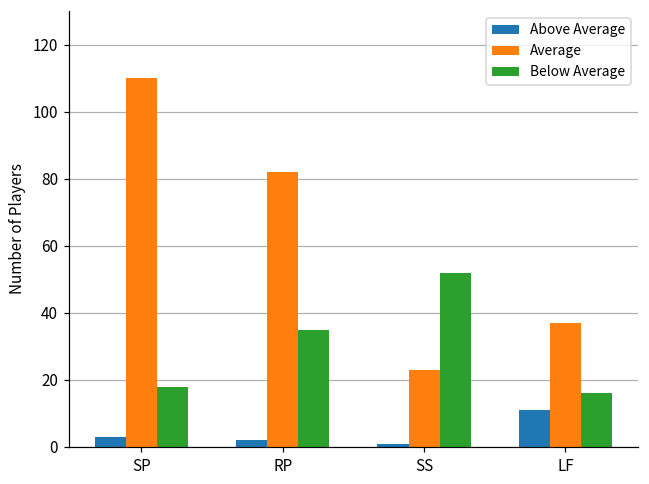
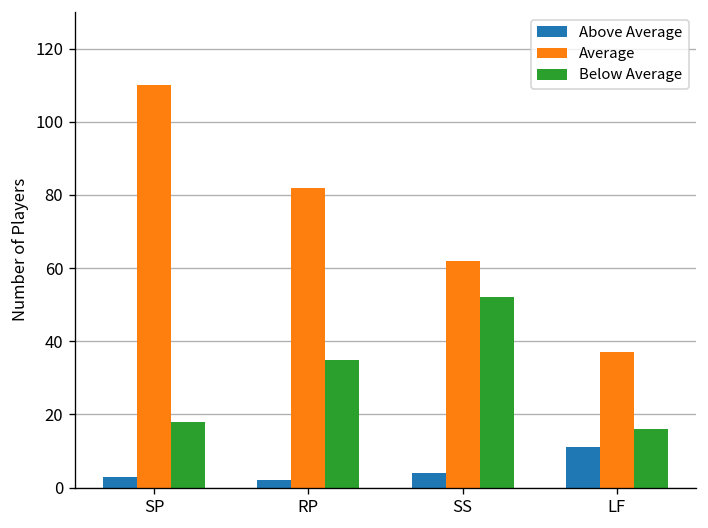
Above Average, SS: 1 -> 4
Average, SS: 23 -> 62
